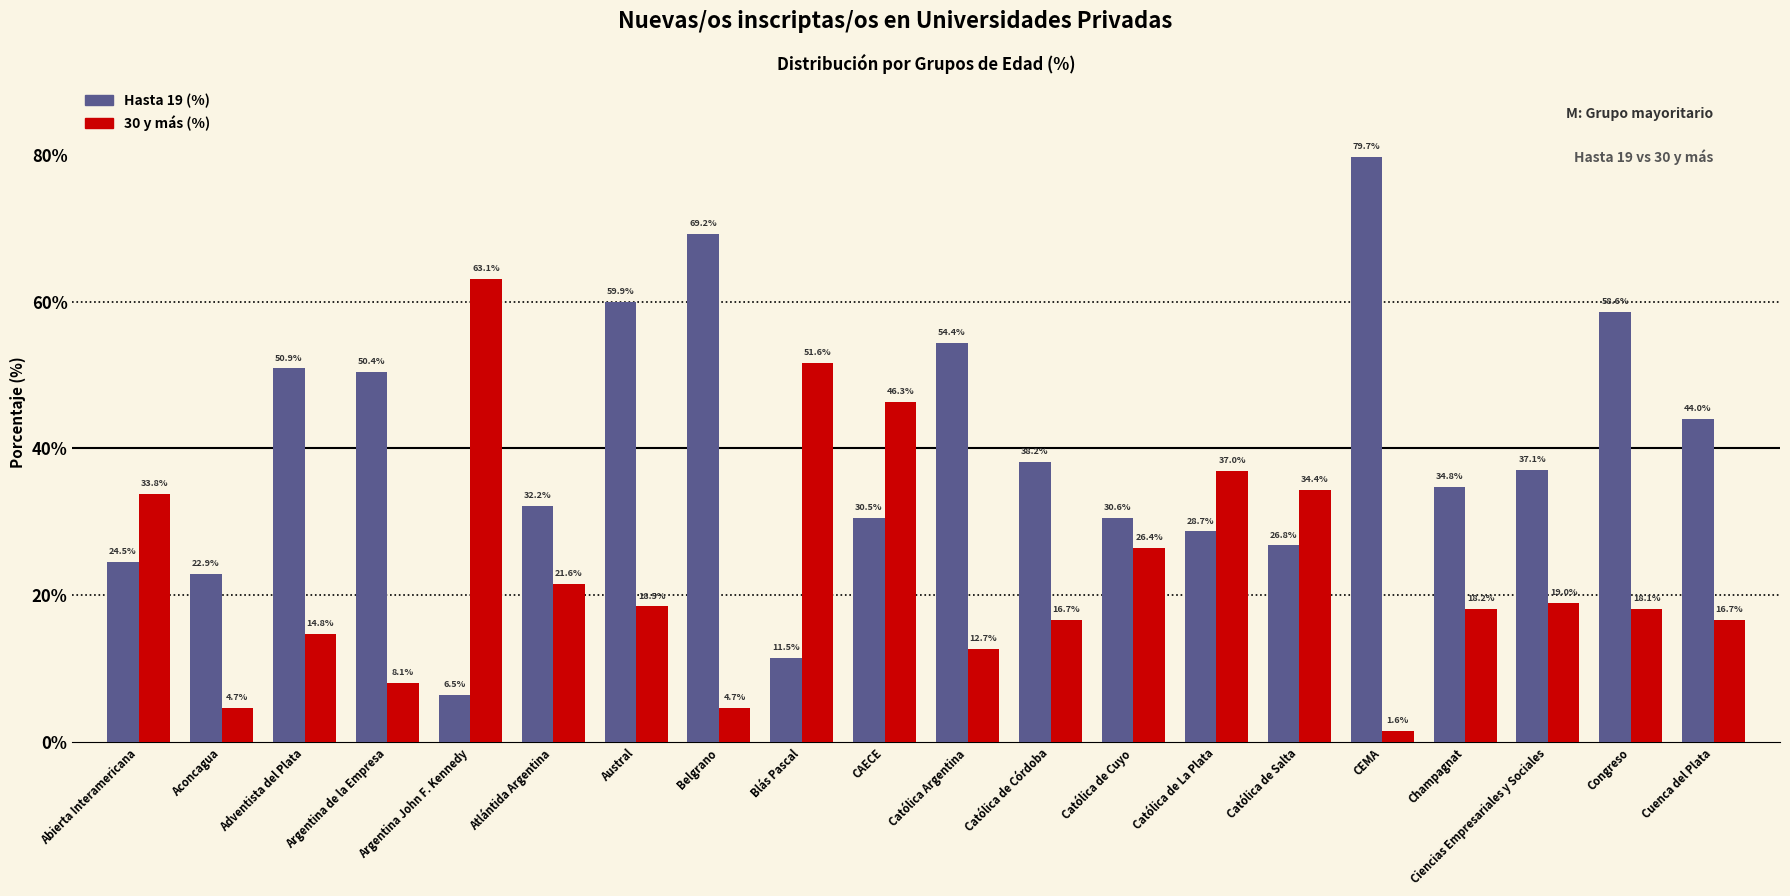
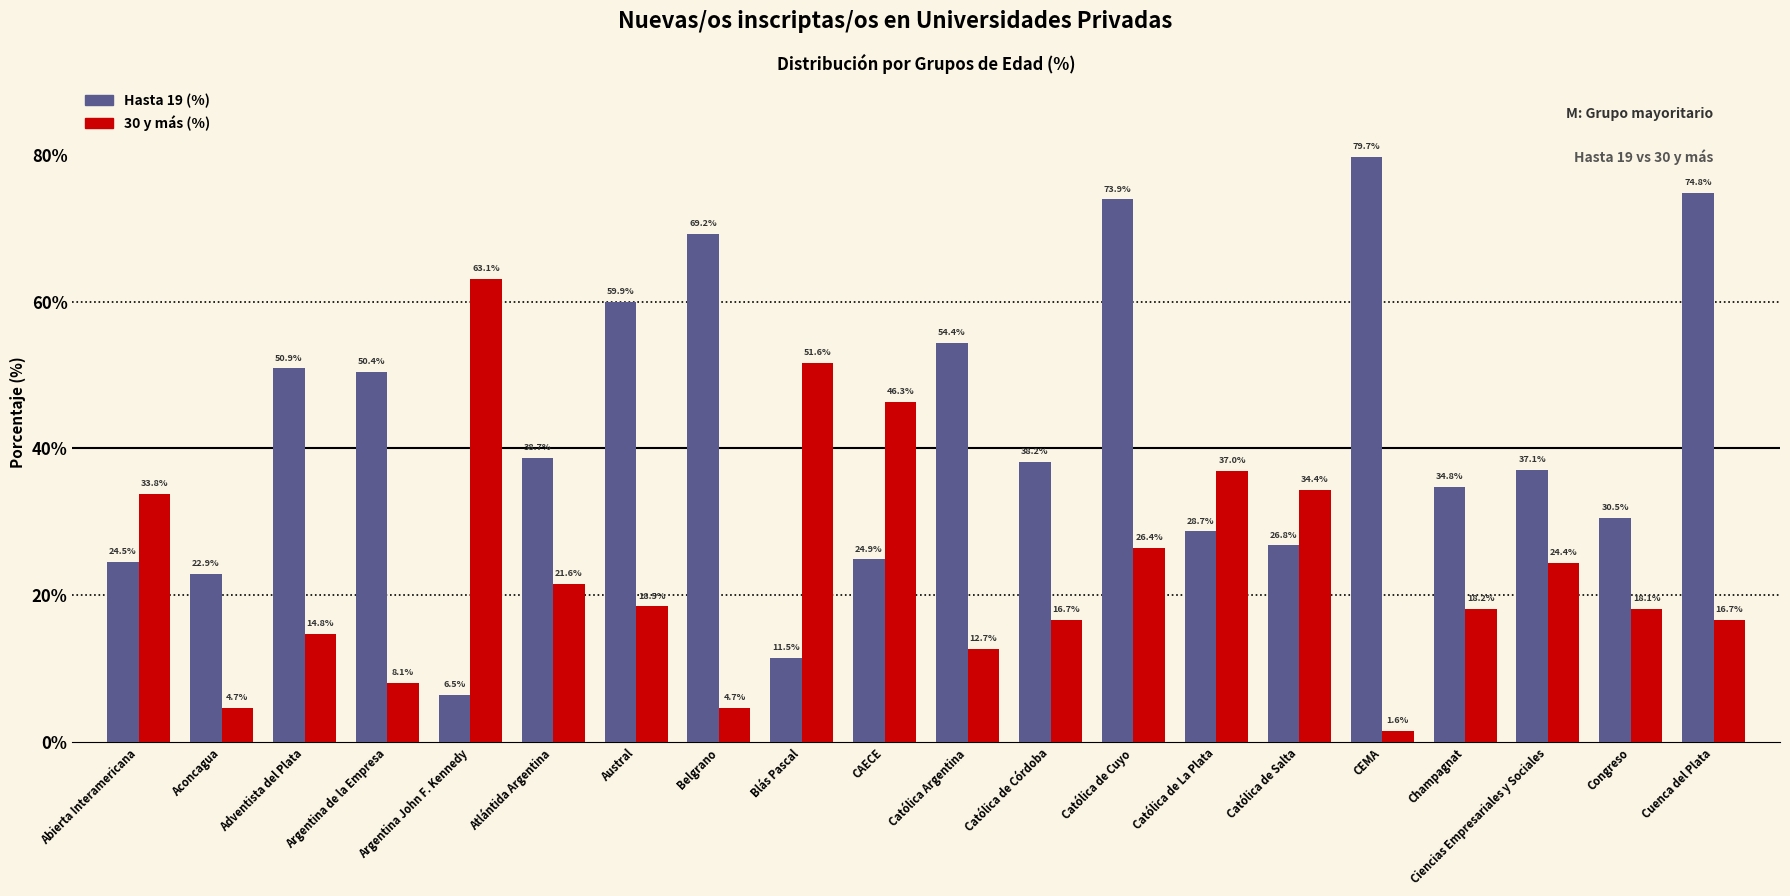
Hasta 19 (%), Atlántida Argentina: 32.2% -> 38.7%
Hasta 19 (%), CAECE: 30.5% -> 24.9%
Hasta 19 (%), Católica de Cuyo: 30.6% -> 73.9%
30 y más (%), Ciencias Empresariales y Sociales: 19.0% -> 24.4%
Hasta 19 (%), Congreso: 58.6% -> 30.5%
Hasta 19 (%), Cuenca del Plata: 44.0% -> 74.8%
